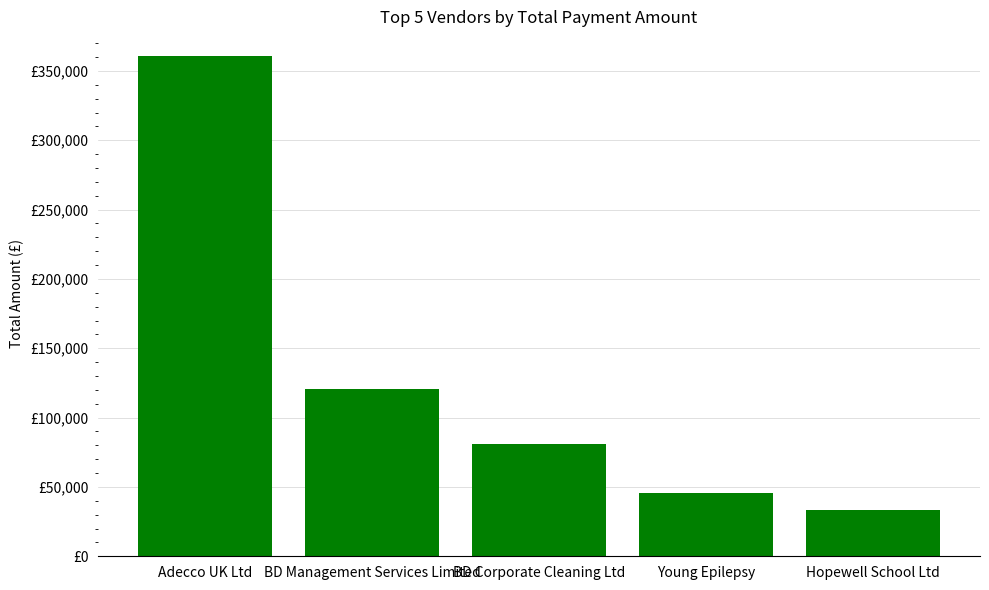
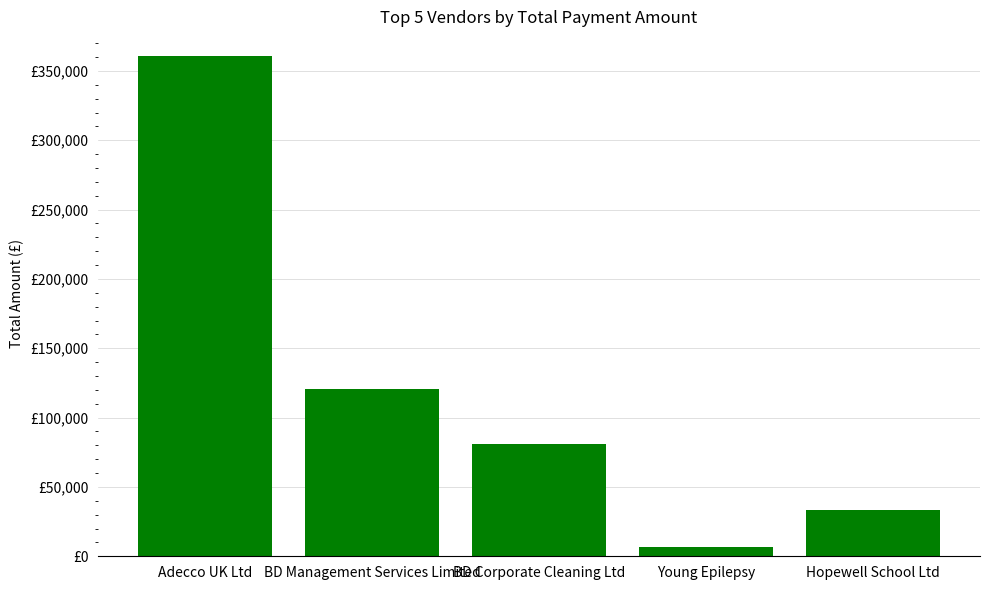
Young Epilepsy: £46,000 -> £7,000
